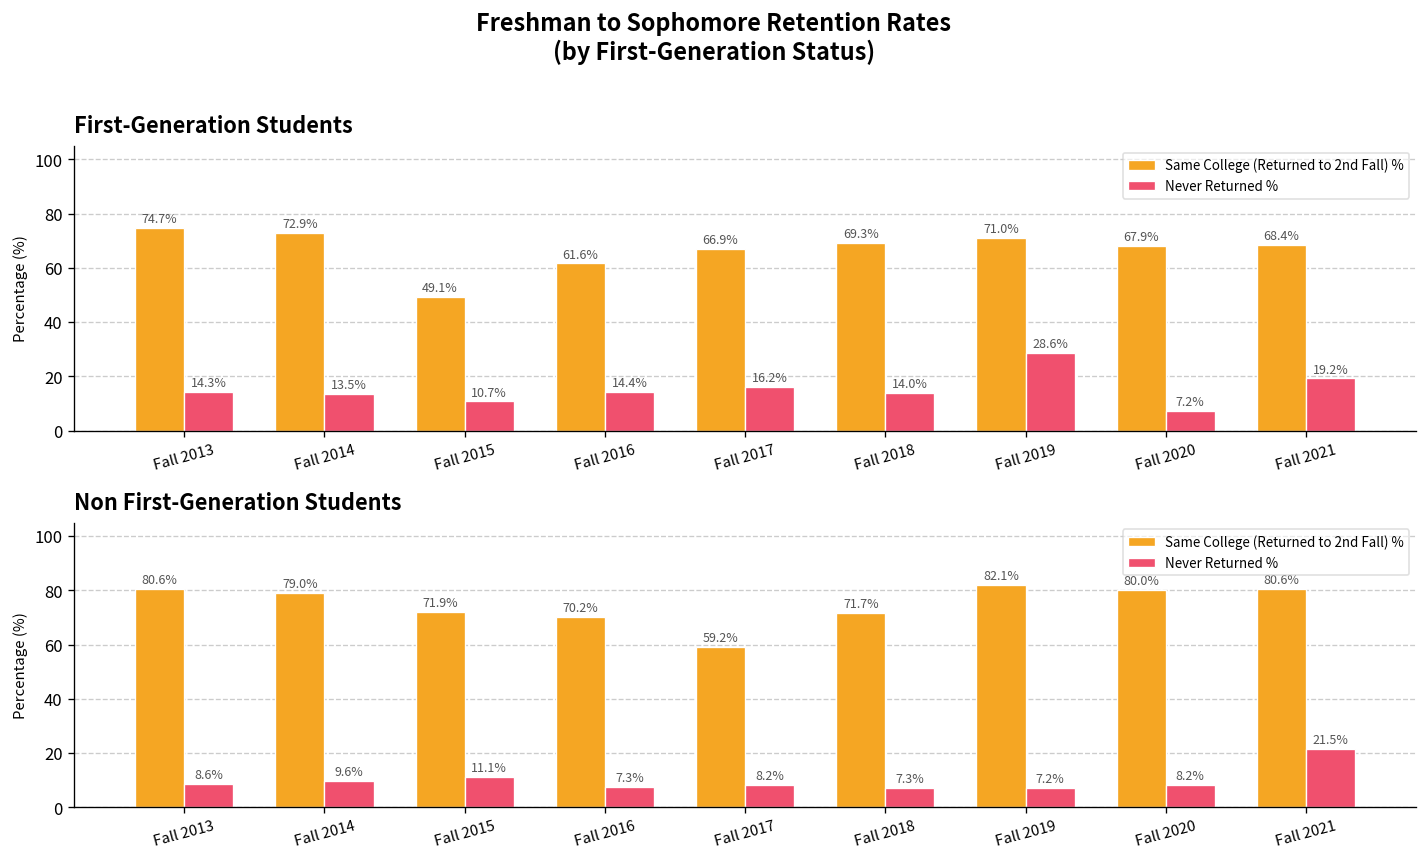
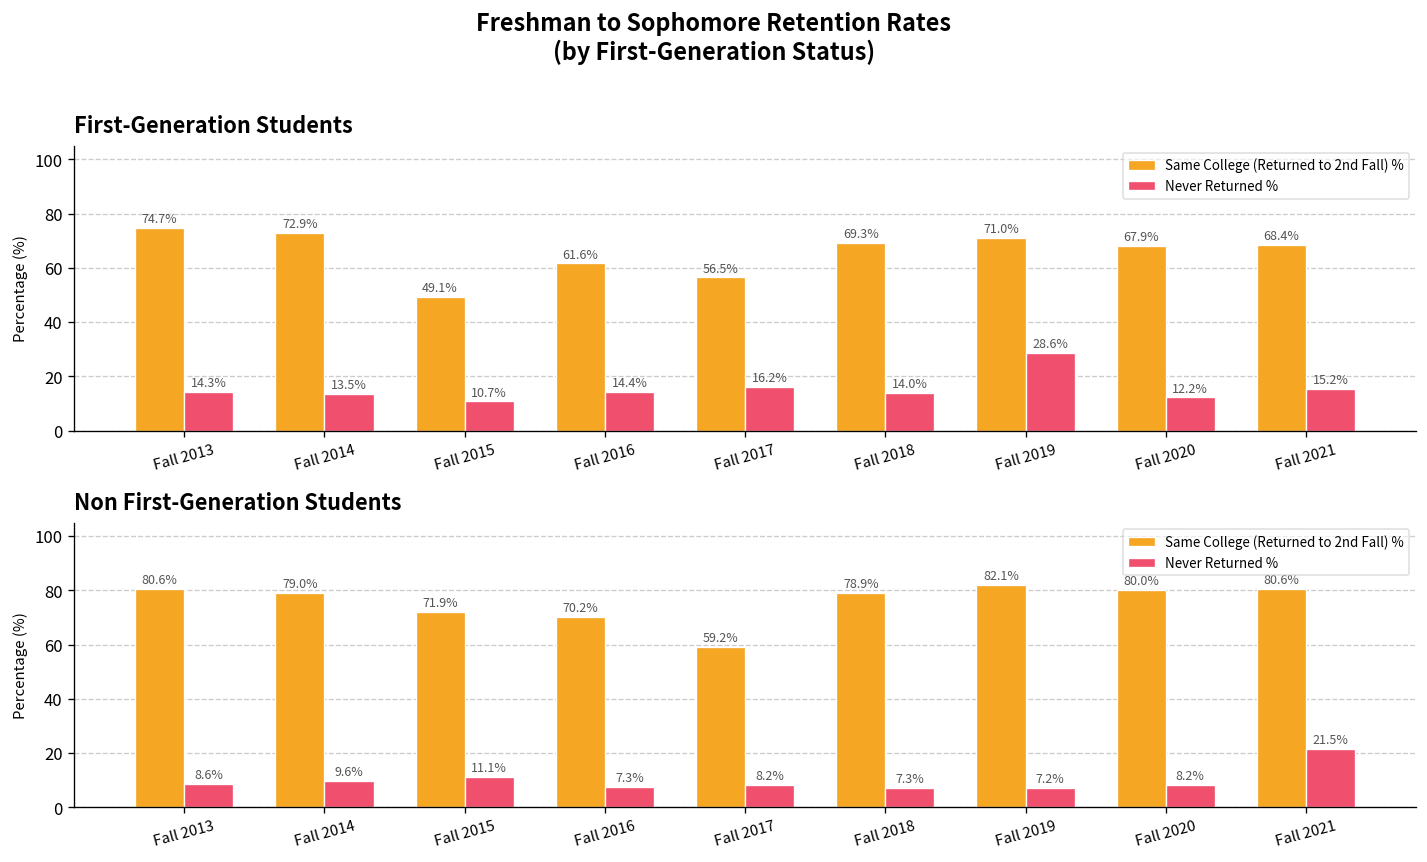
First-Generation Students, Same College (Returned to 2nd Fall) %, Fall 2017: 66.9% -> 56.5%
First-Generation Students, Never Returned %, Fall 2020: 7.2% -> 12.2%
First-Generation Students, Never Returned %, Fall 2021: 19.2% -> 15.2%
Non First-Generation Students, Same College (Returned to 2nd Fall) %, Fall 2018: 71.7% -> 78.9%
